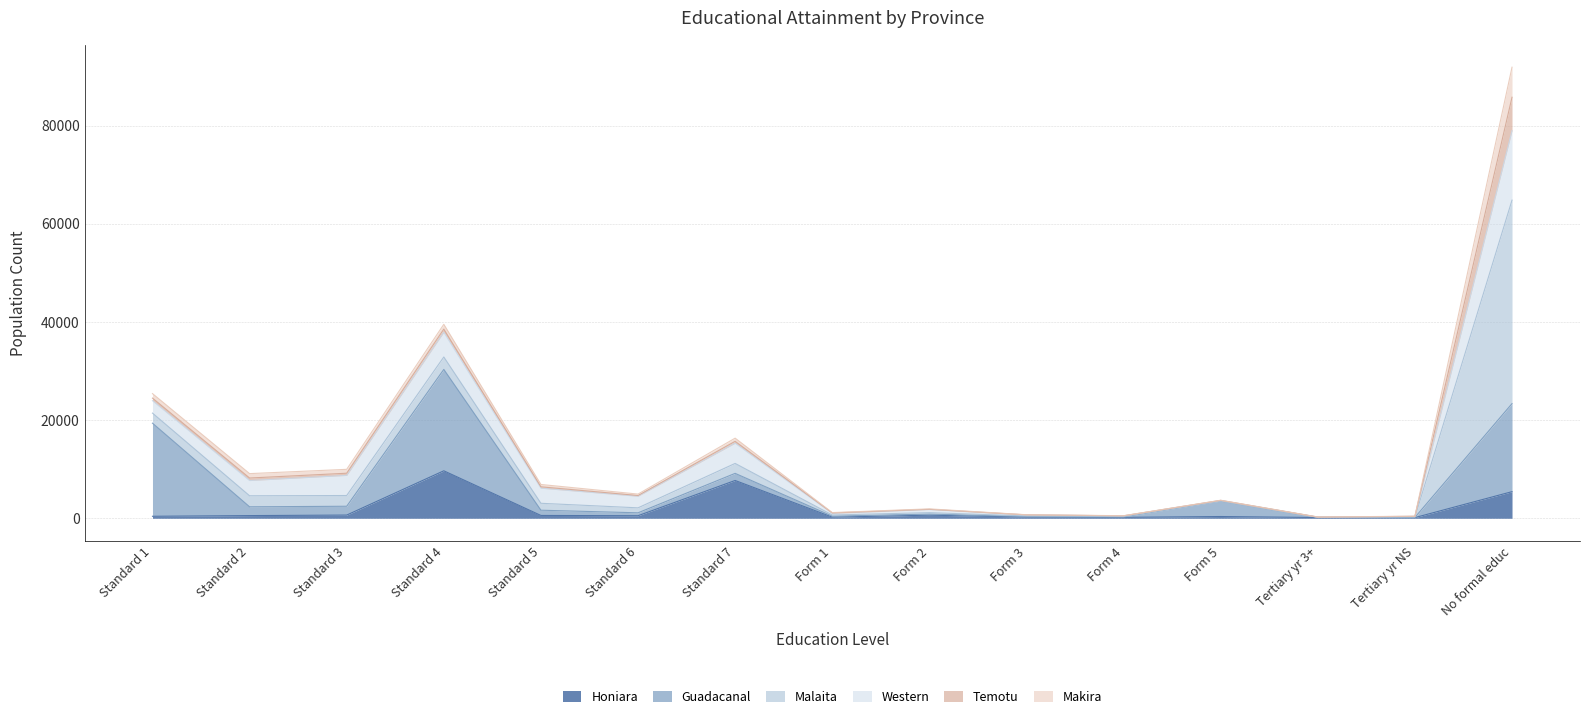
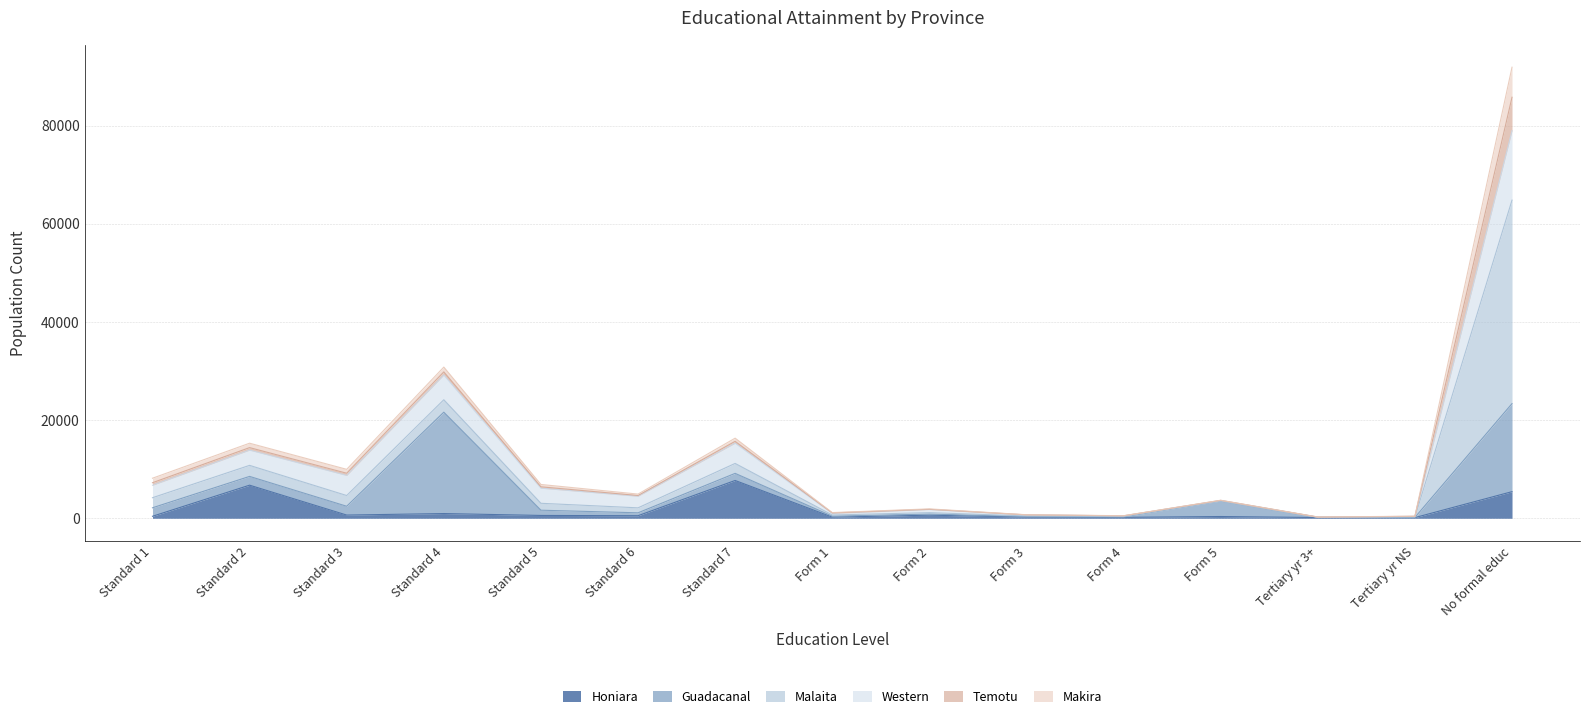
Guadacanal, Standard 1: 19000 -> 2000
Honiara, Standard 2: 1000 -> 7000
Honiara, Standard 4: 10000 -> 1000
